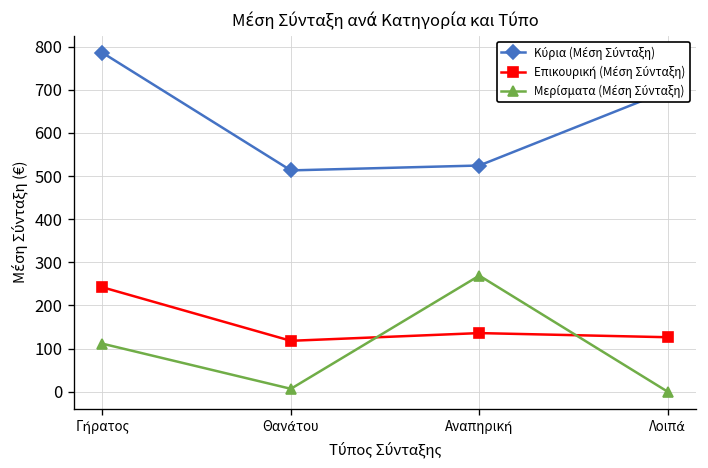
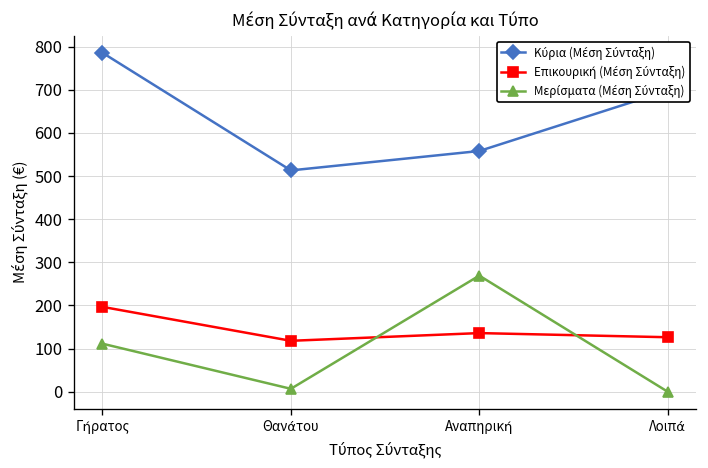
Επικουρική (Μέση Σύνταξη), Γήρατος: 240 -> 200
Κύρια (Μέση Σύνταξη), Αναπηρική: 520 -> 560
